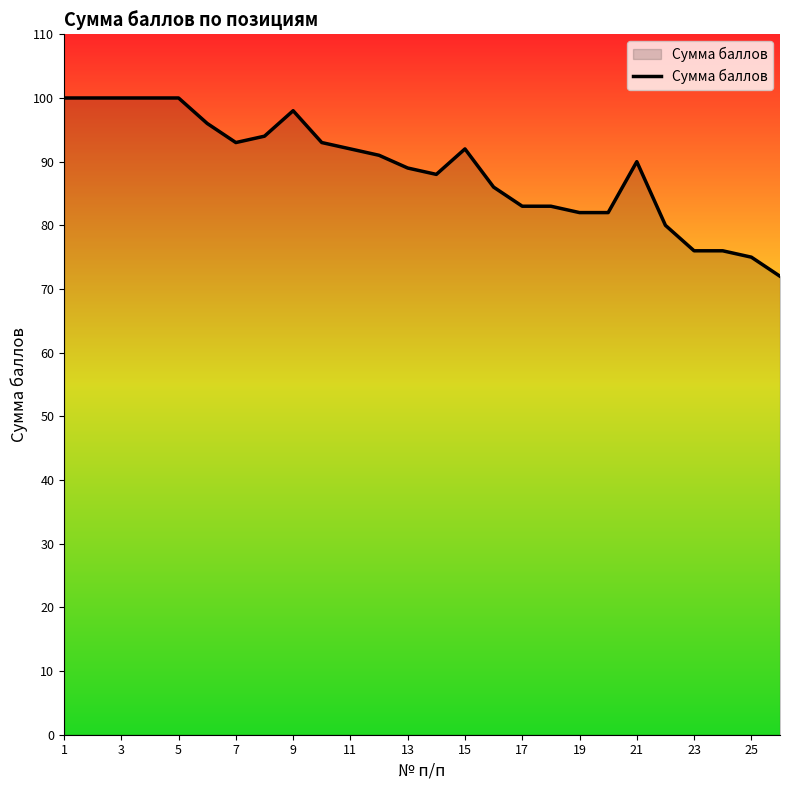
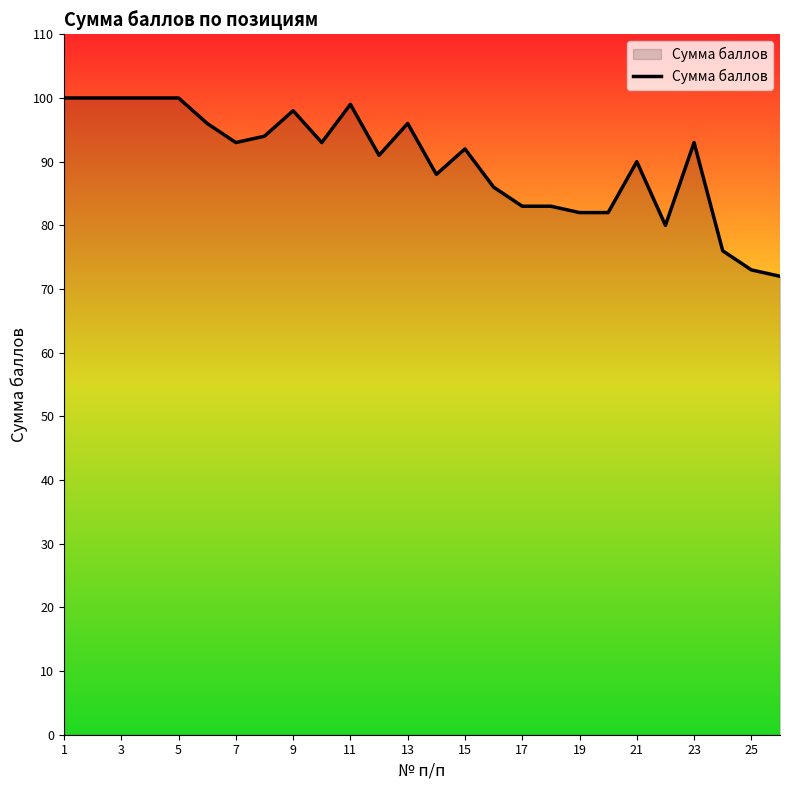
11: 92 -> 99
13: 89 -> 96
23: 76 -> 93
25: 75 -> 73
